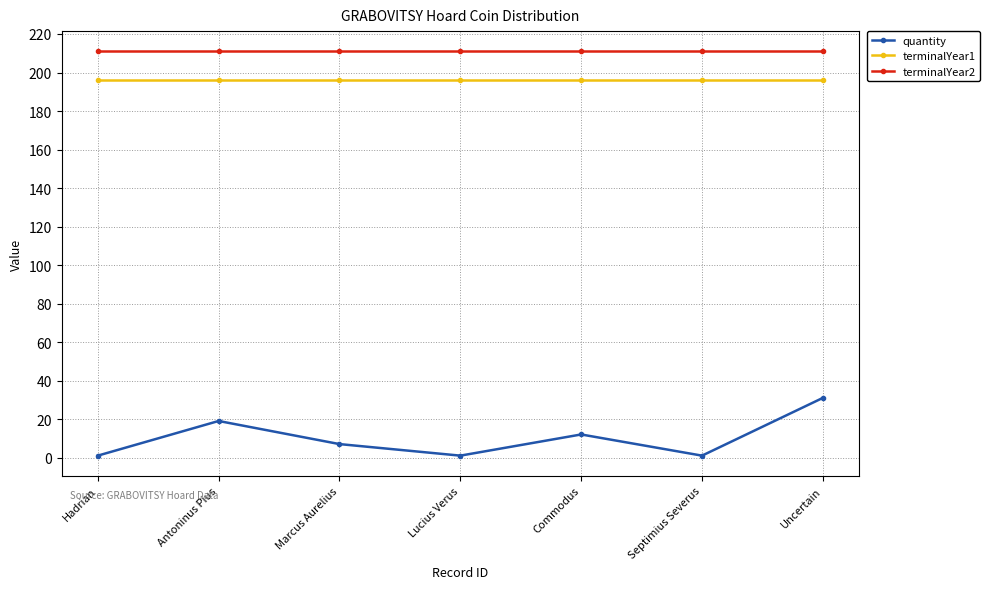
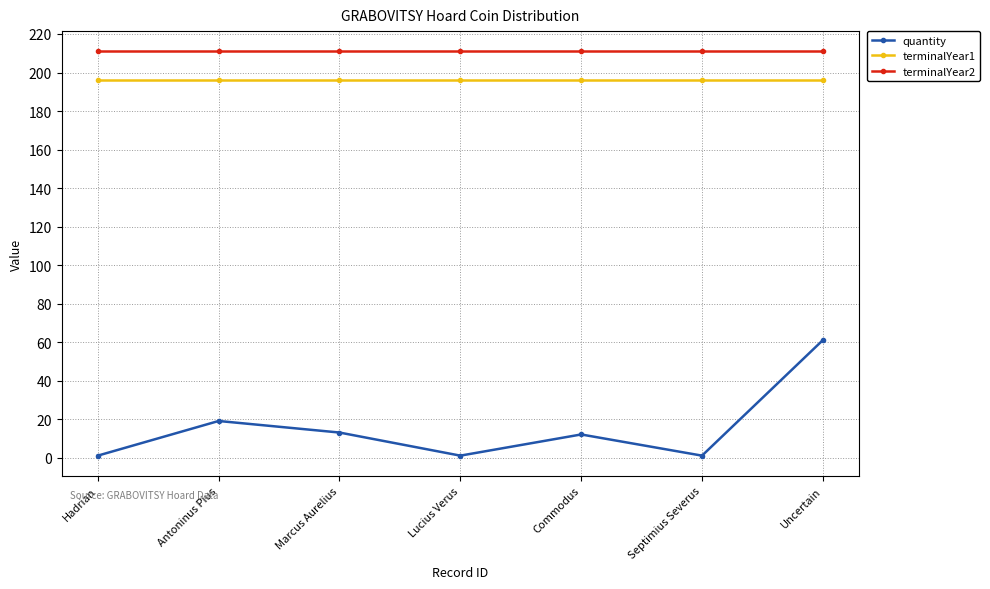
quantity, Marcus Aurelius: 7 -> 13
quantity, Uncertain: 31 -> 61
